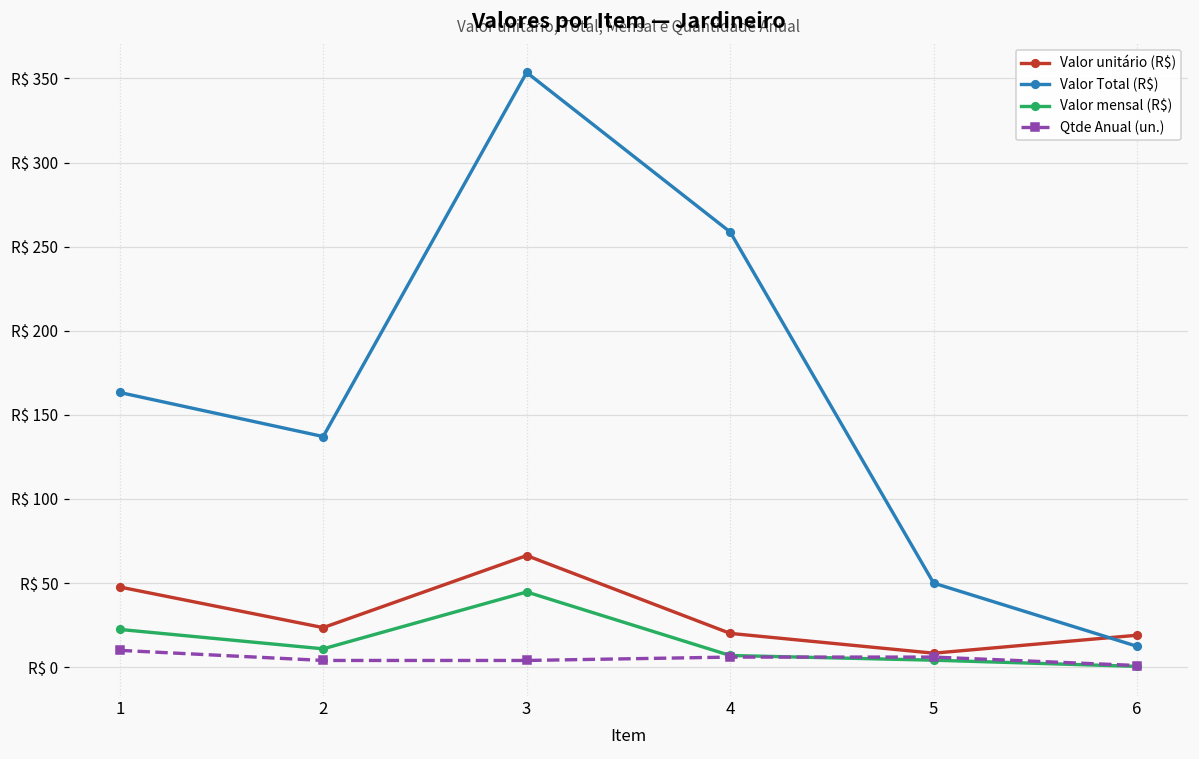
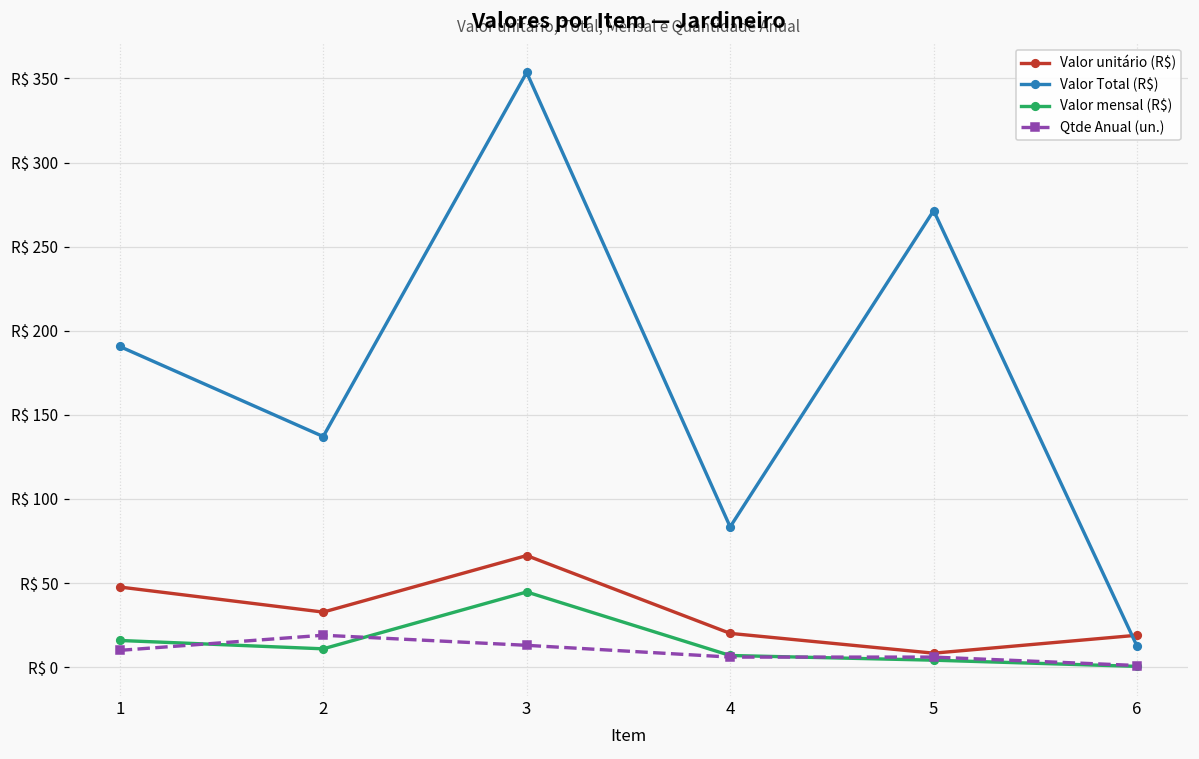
Valor Total (R$), 1: R$ 163 -> R$ 191
Valor mensal (R$), 1: R$ 22 -> R$ 16
Valor unitário (R$), 2: R$ 24 -> R$ 33
Qtde Anual (un.), 2: R$ 4 -> R$ 19
Qtde Anual (un.), 3: R$ 4 -> R$ 13
Valor Total (R$), 4: R$ 259 -> R$ 83
Valor Total (R$), 5: R$ 50 -> R$ 271
